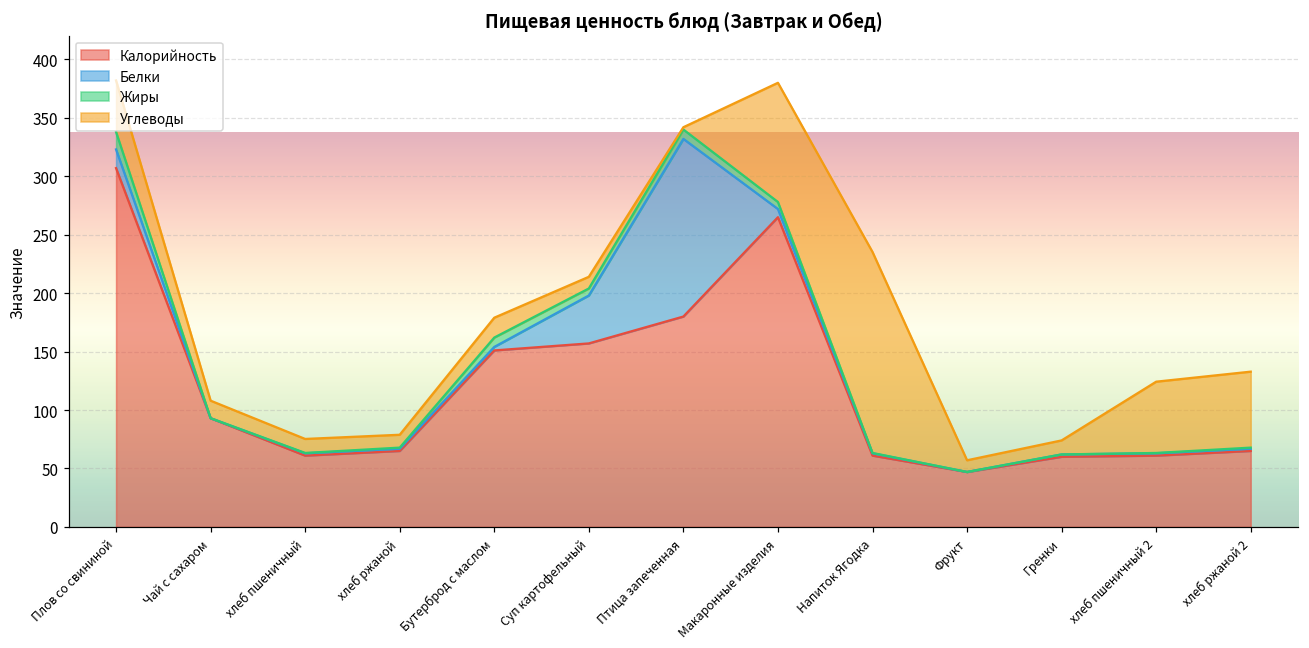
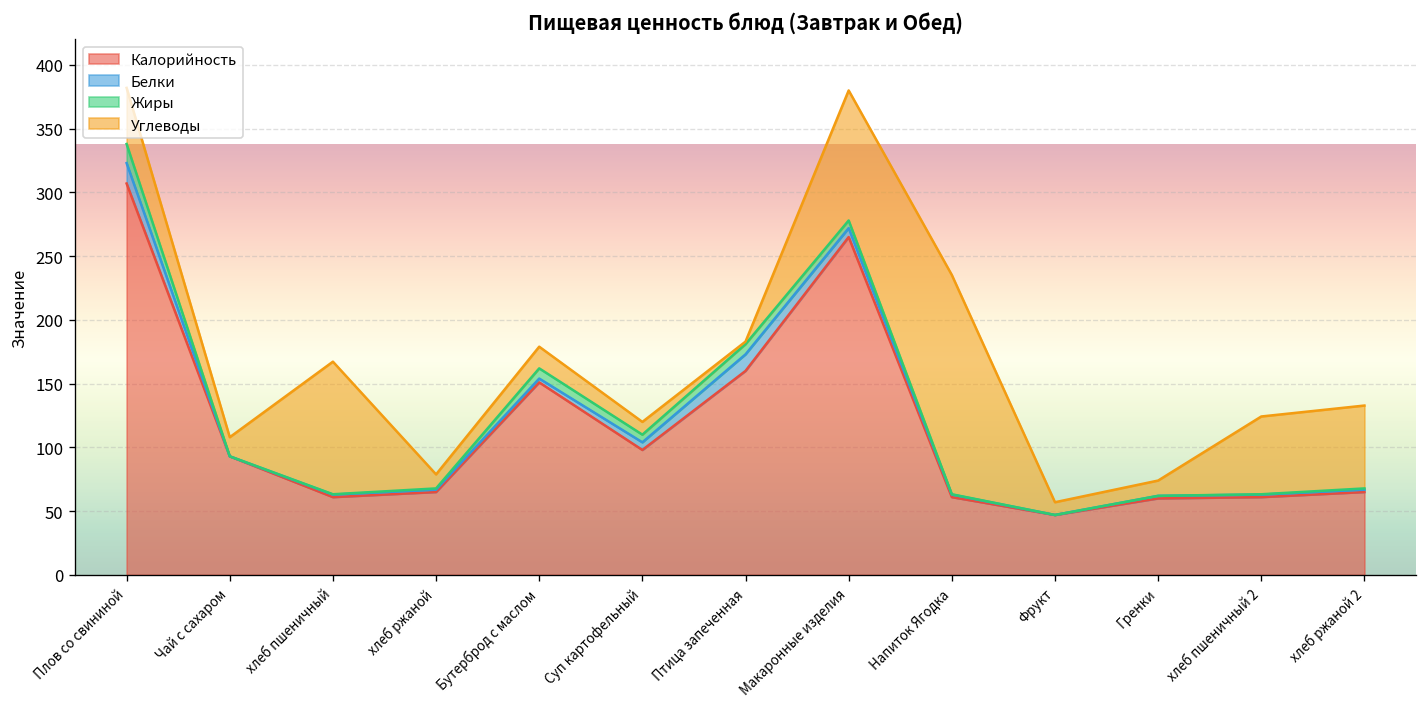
Углеводы, хлеб пшеничный: 12 -> 104
Калорийность, Суп картофельный: 157 -> 98
Белки, Суп картофельный: 41 -> 6
Калорийность, Птица запеченная: 180 -> 160
Белки, Птица запеченная: 152 -> 13
